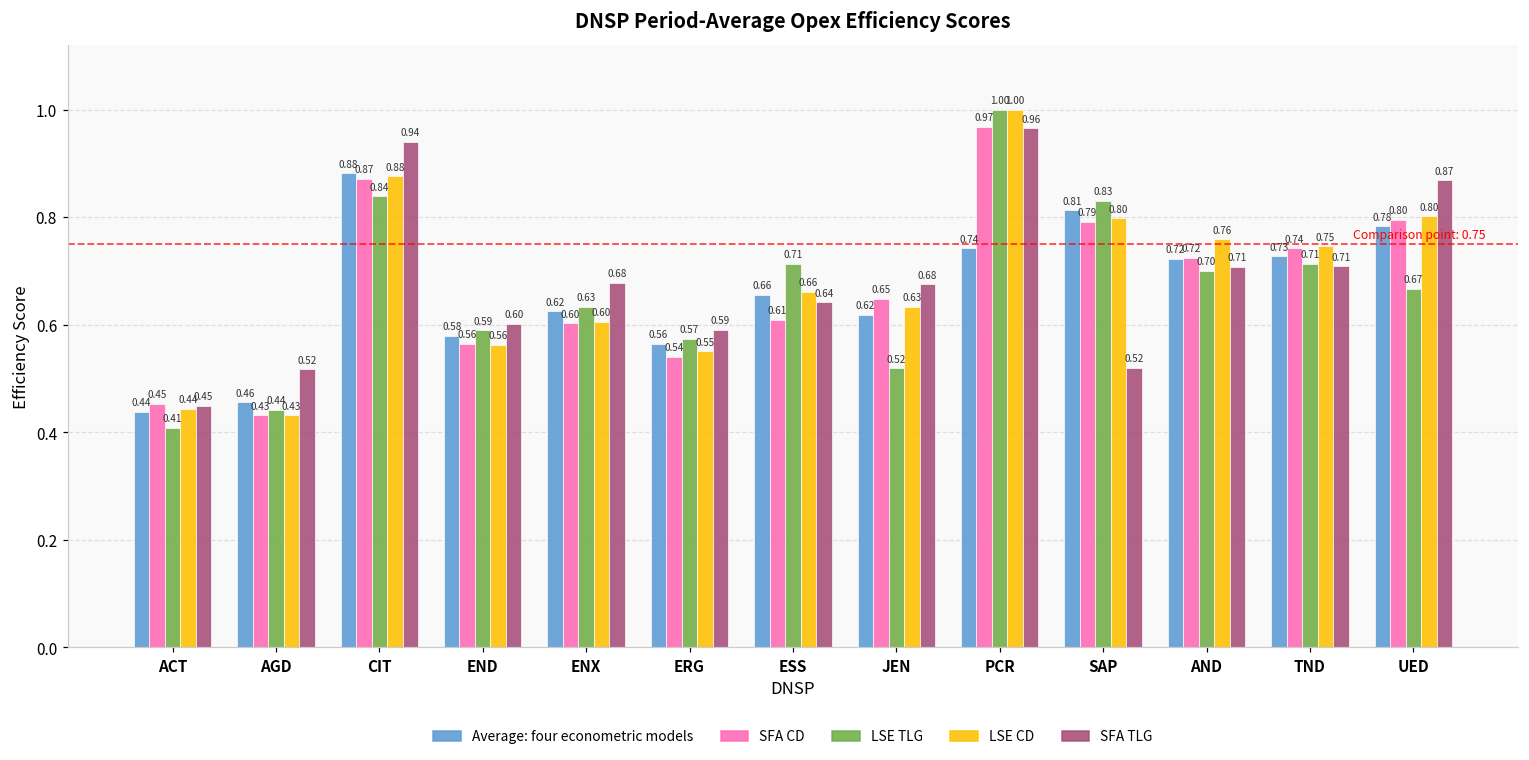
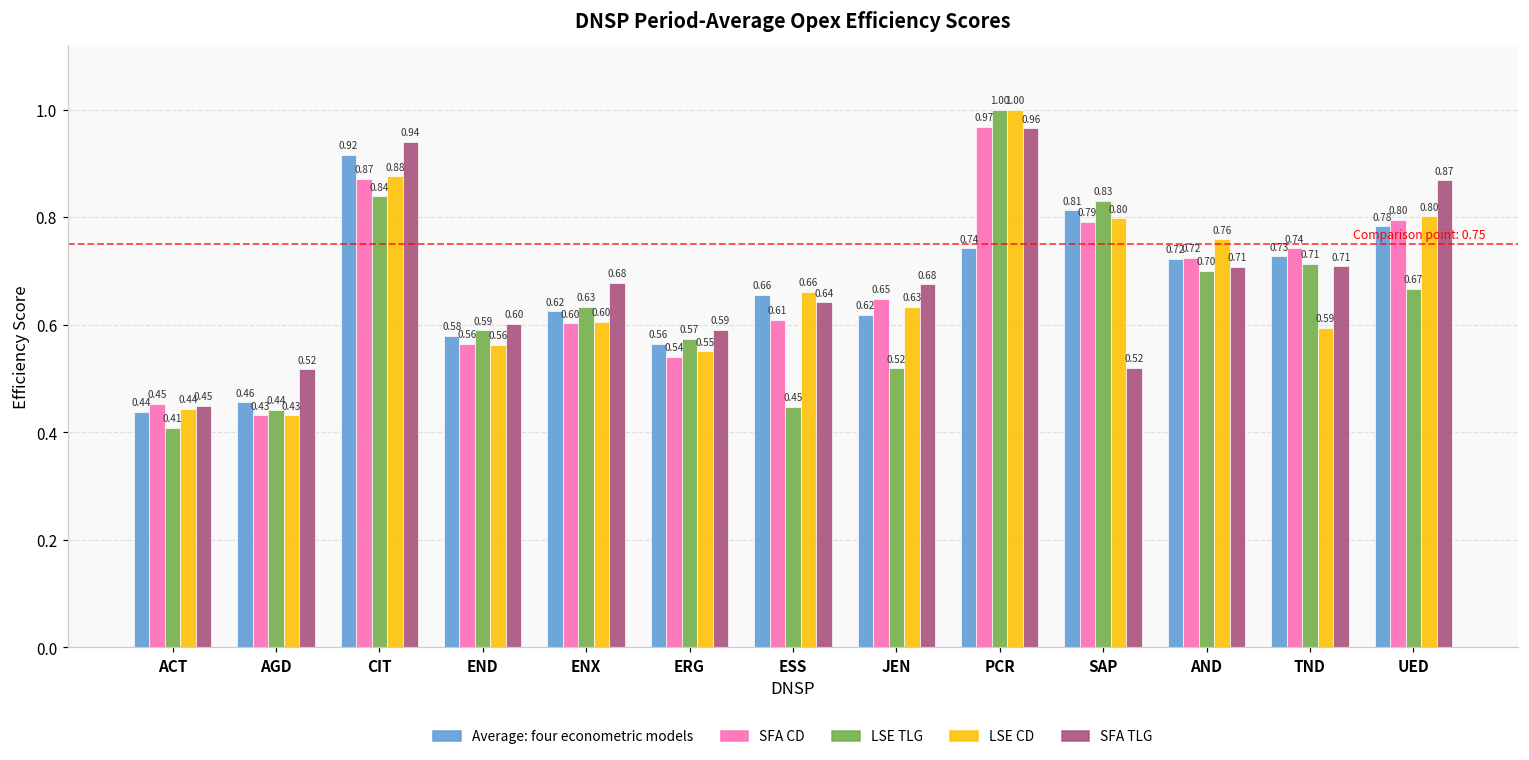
Average: four econometric models, CIT: 0.88 -> 0.92
LSE TLG, ESS: 0.71 -> 0.45
LSE CD, TND: 0.75 -> 0.59
